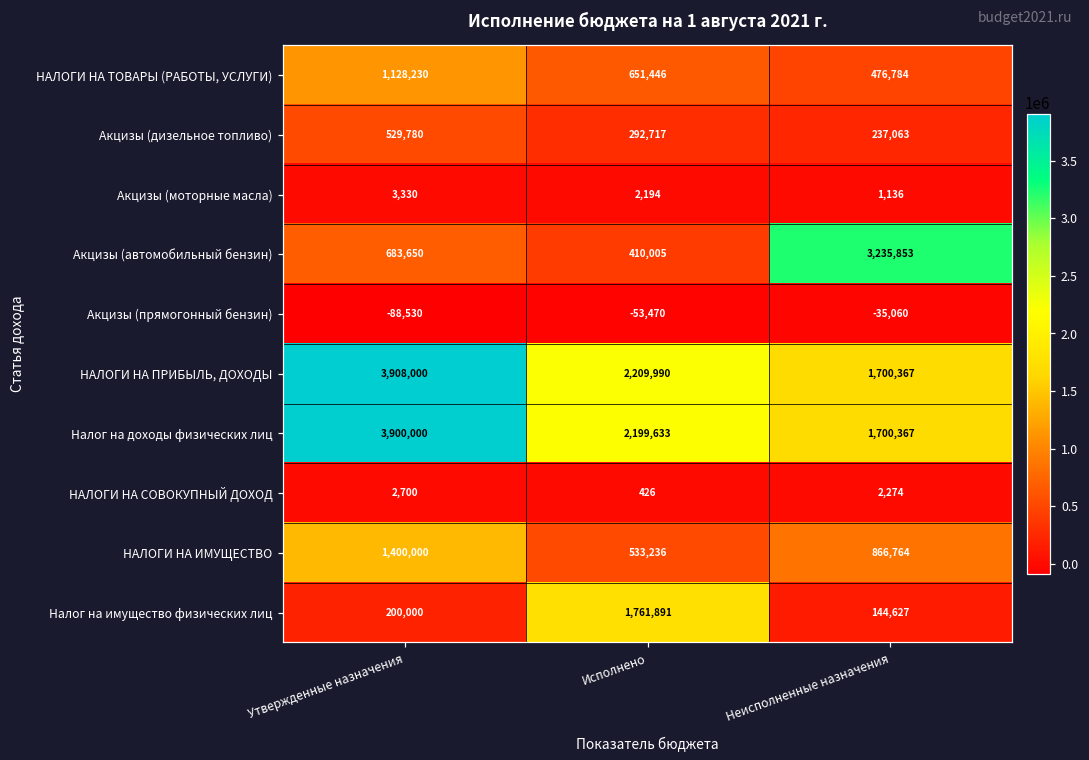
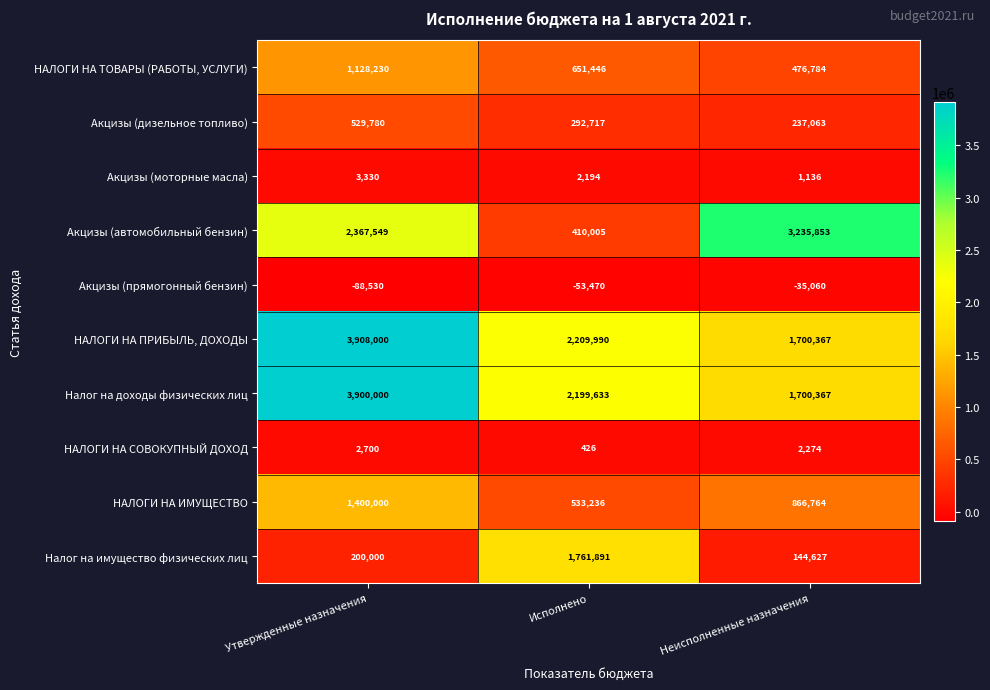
Акцизы (автомобильный бензин), Утвержденные назначения: 683,650 -> 2,367,549
